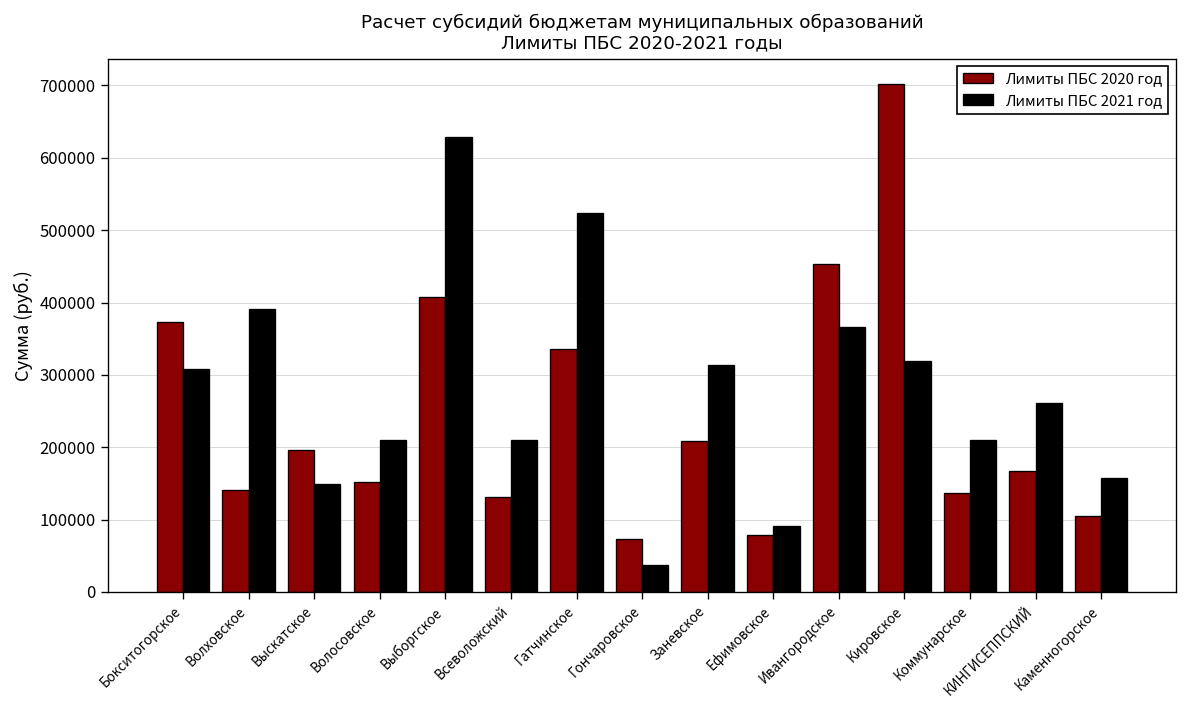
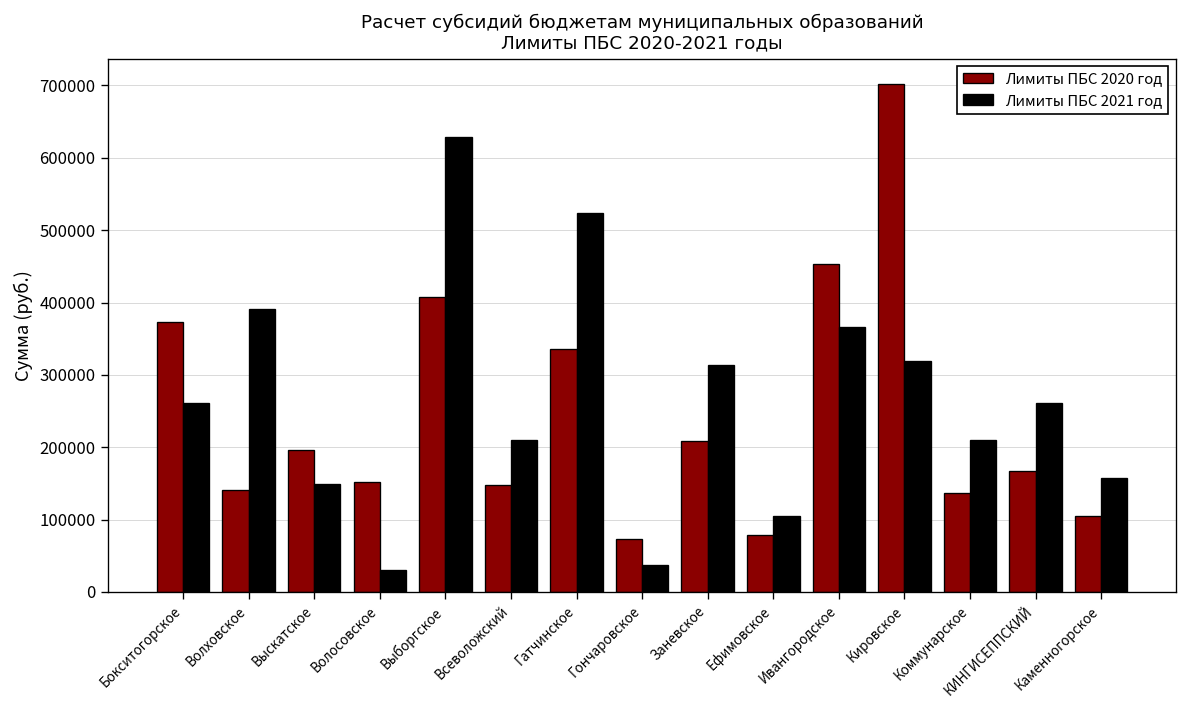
Лимиты ПБС 2021 год, Бокситогорское: 310000 -> 260000
Лимиты ПБС 2021 год, Волосовское: 210000 -> 30000
Лимиты ПБС 2020 год, Всеволожский: 130000 -> 150000
Лимиты ПБС 2021 год, Ефимовское: 90000 -> 100000
